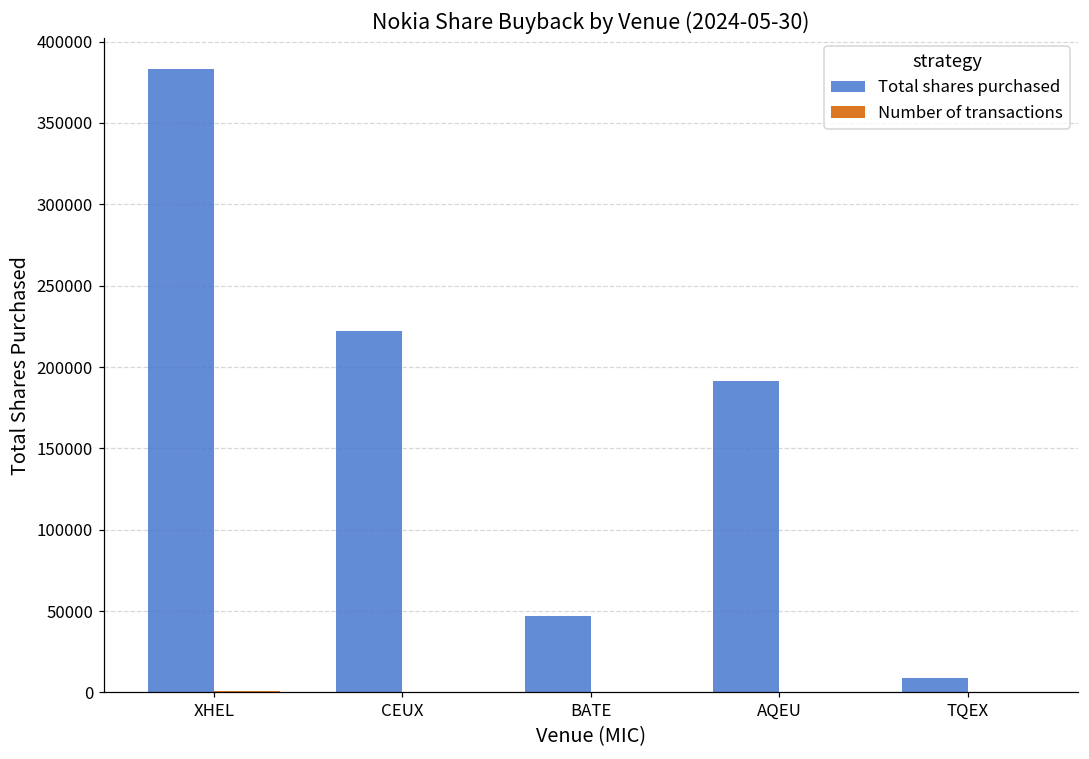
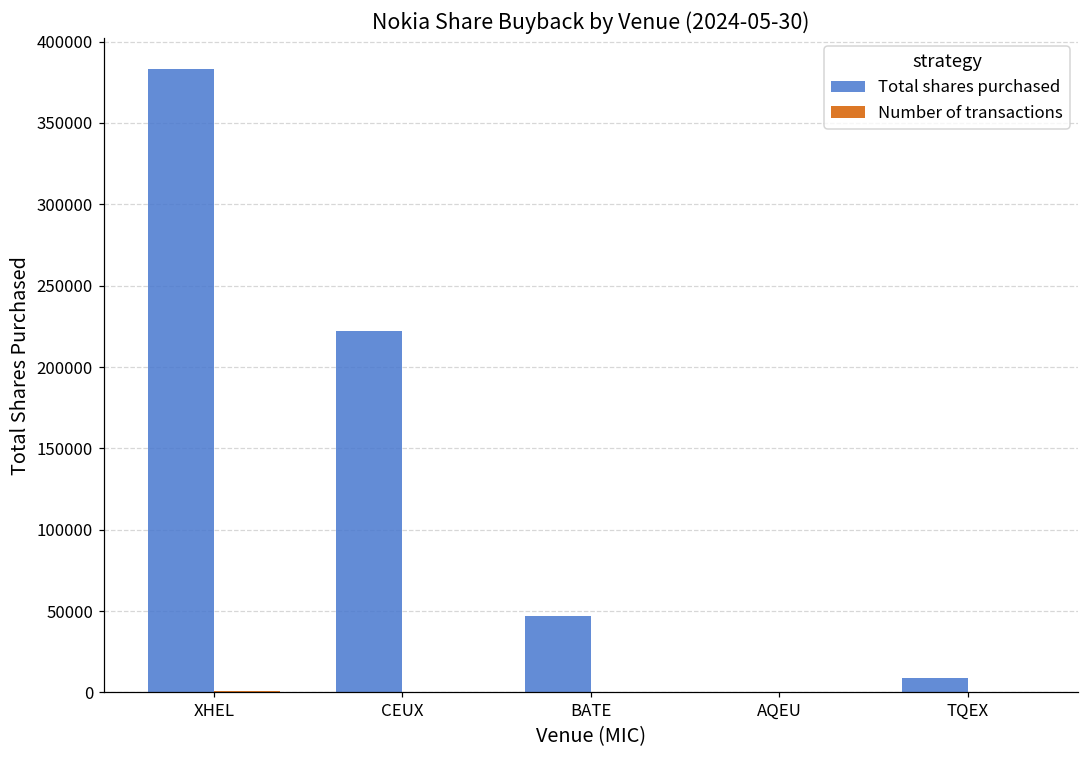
Total shares purchased, AQEU: 192000 -> 0
